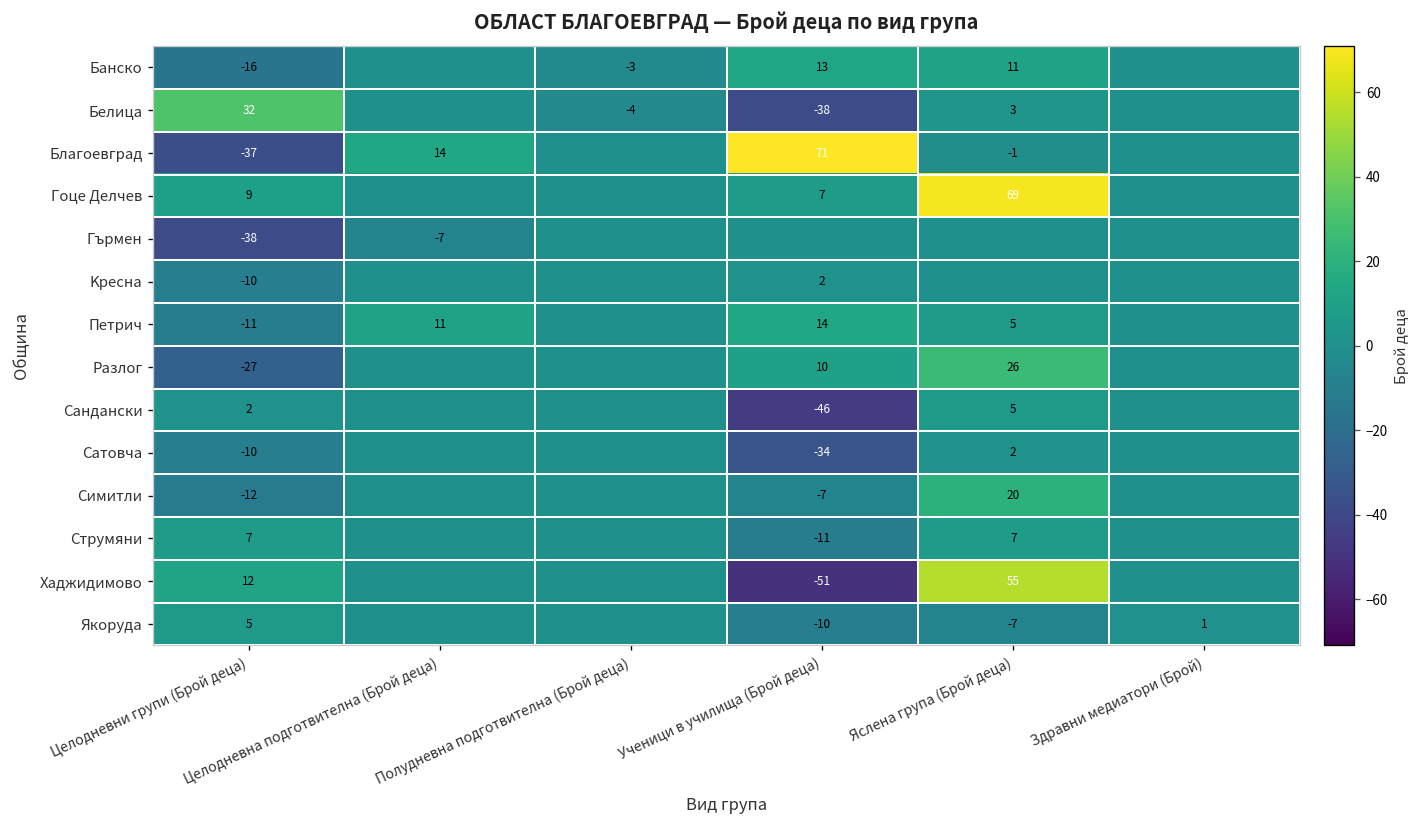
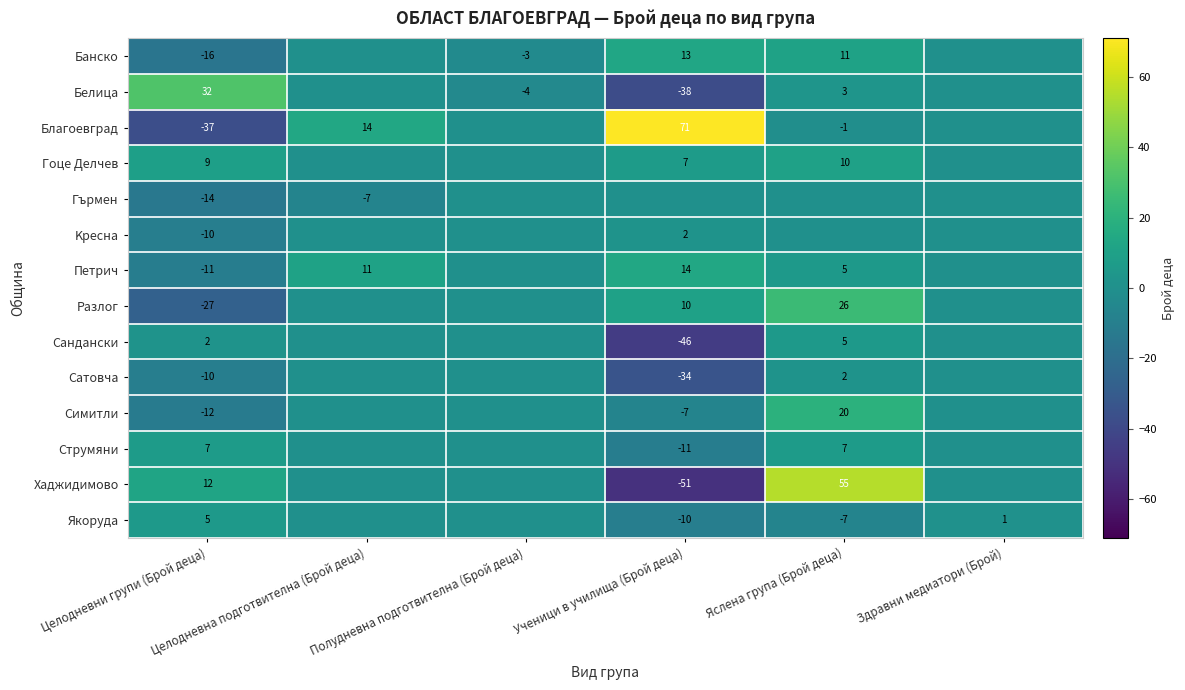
Гоце Делчев, Яслена група (Брой деца): 69 -> 10
Гърмен, Целодневни групи (Брой деца): -38 -> -14
